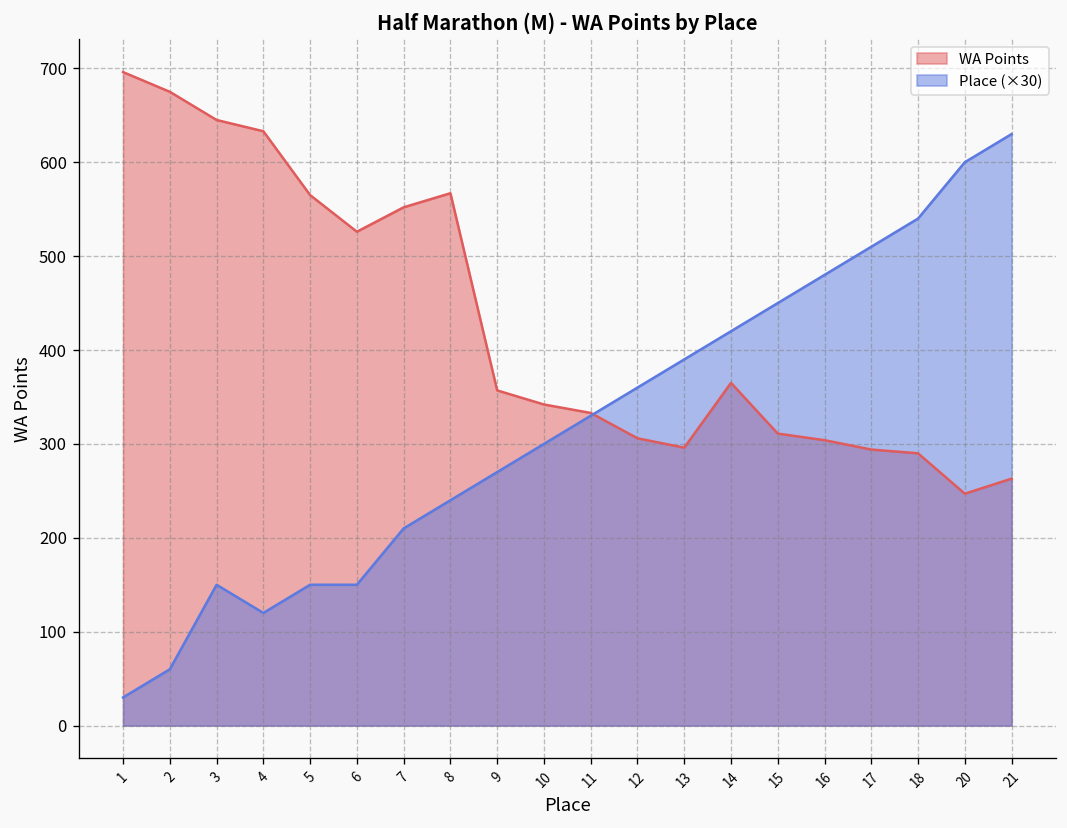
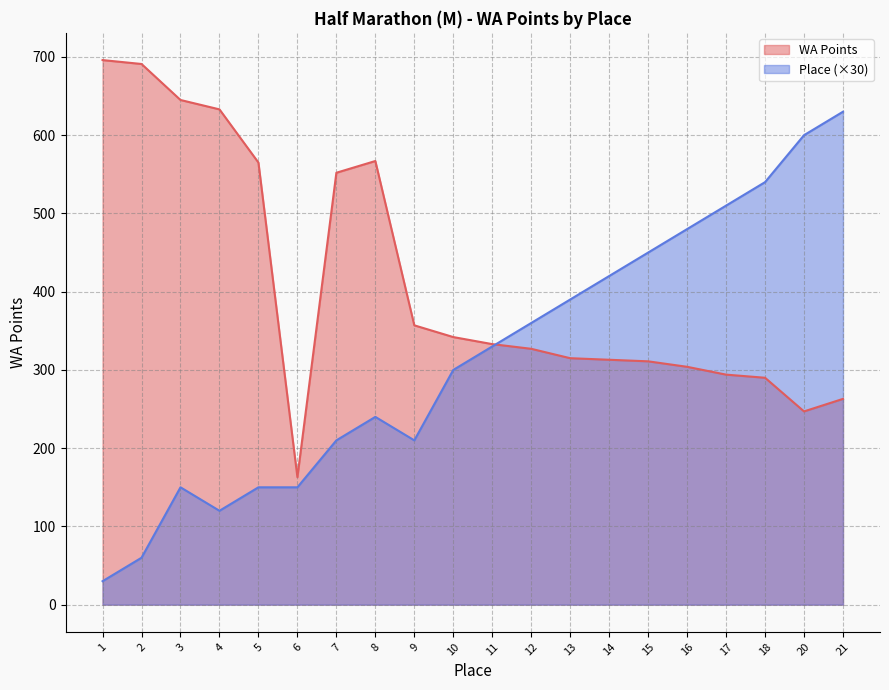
WA Points, 2: 680 -> 690
WA Points, 6: 530 -> 160
Place (×30), 9: 270 -> 210
WA Points, 12: 310 -> 330
WA Points, 13: 300 -> 320
WA Points, 14: 370 -> 310
